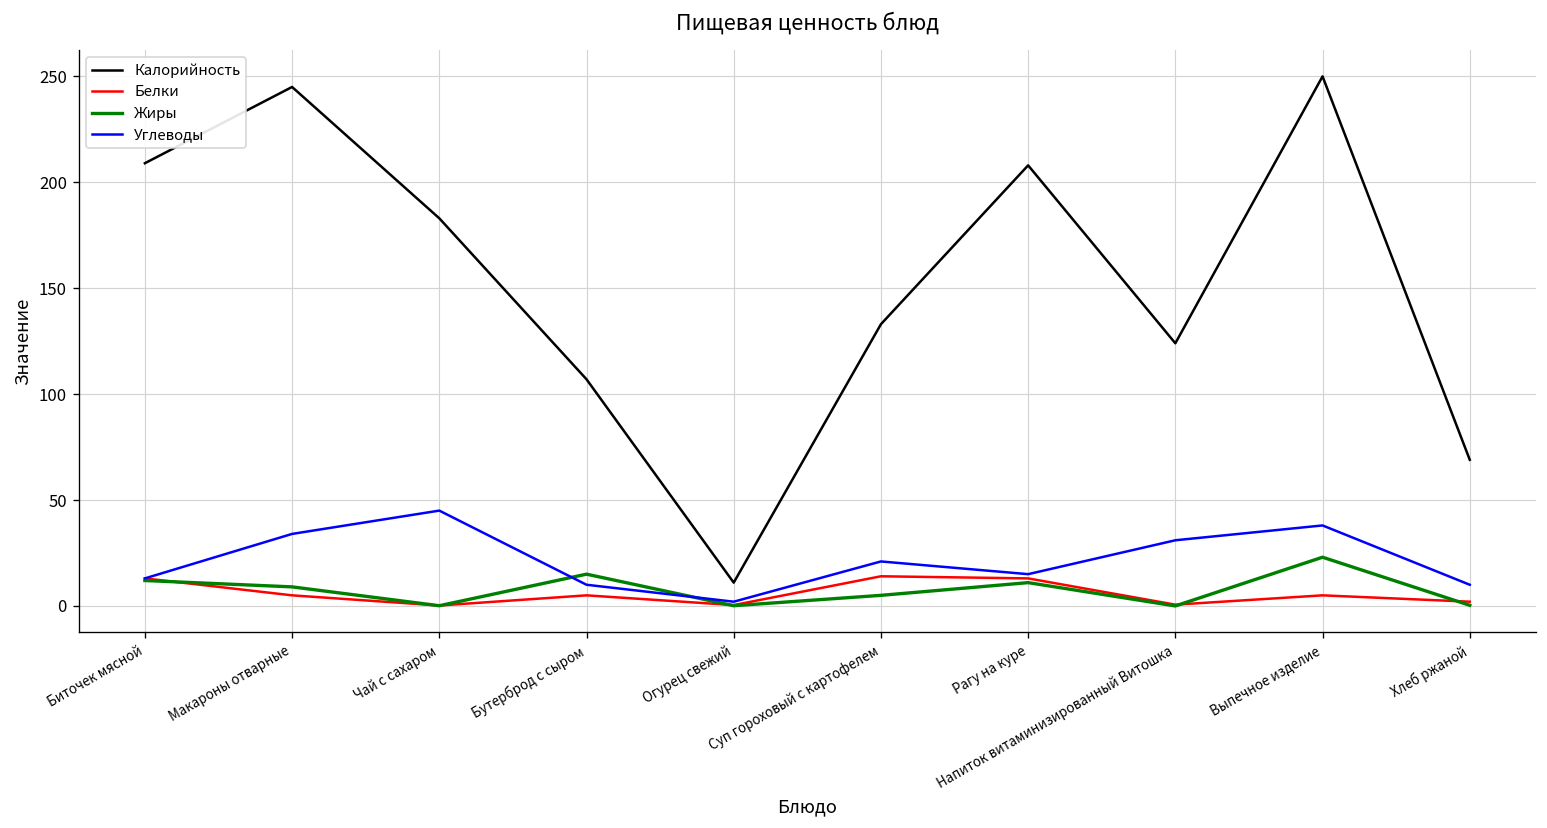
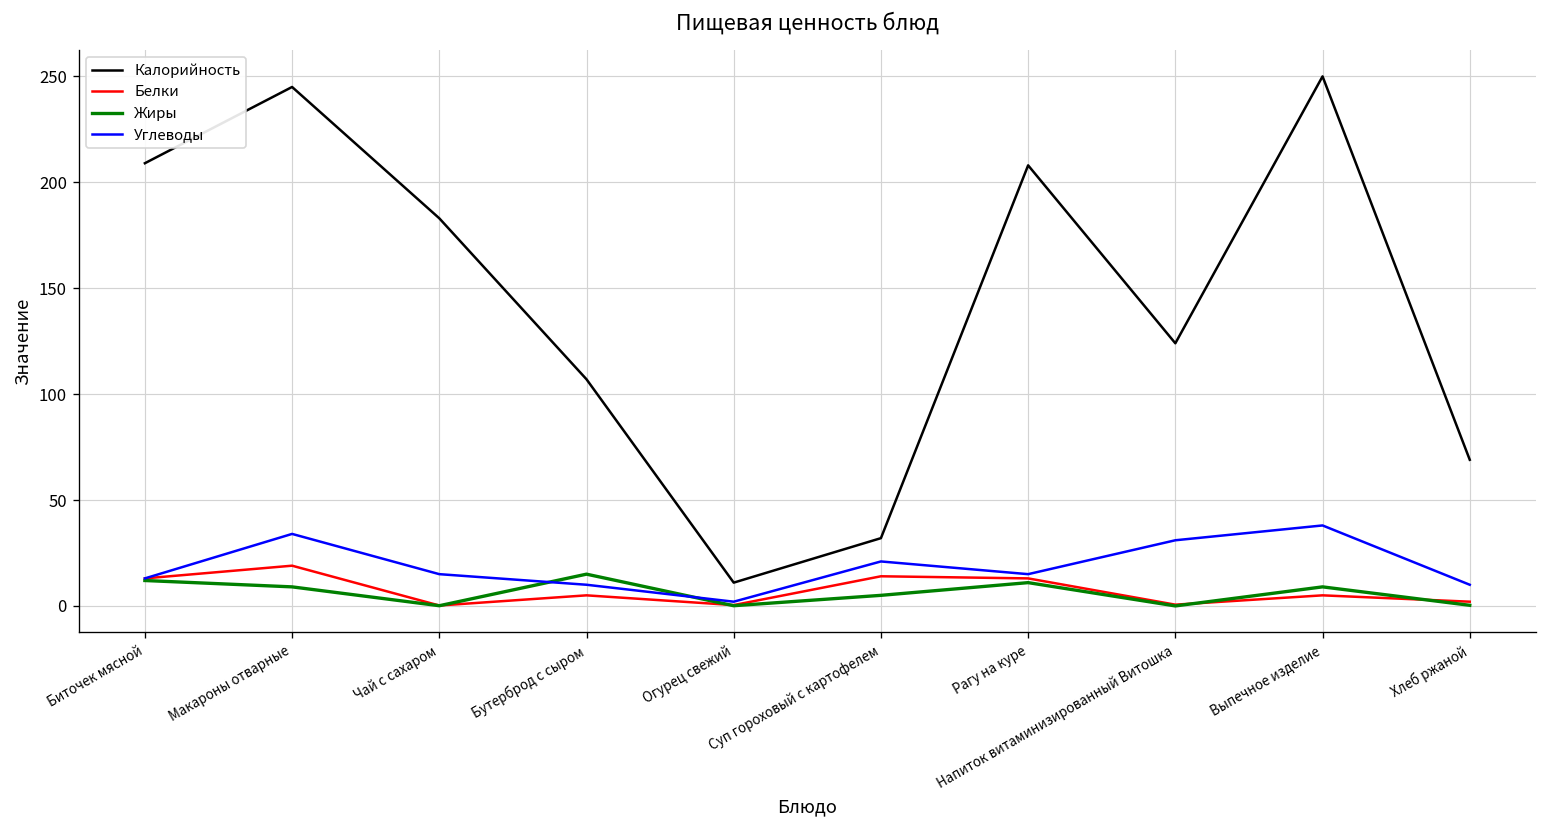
Белки, Макароны отварные: 5 -> 19
Углеводы, Чай с сахаром: 45 -> 15
Калорийность, Суп гороховый с картофелем: 133 -> 32
Жиры, Выпечное изделие: 23 -> 9
